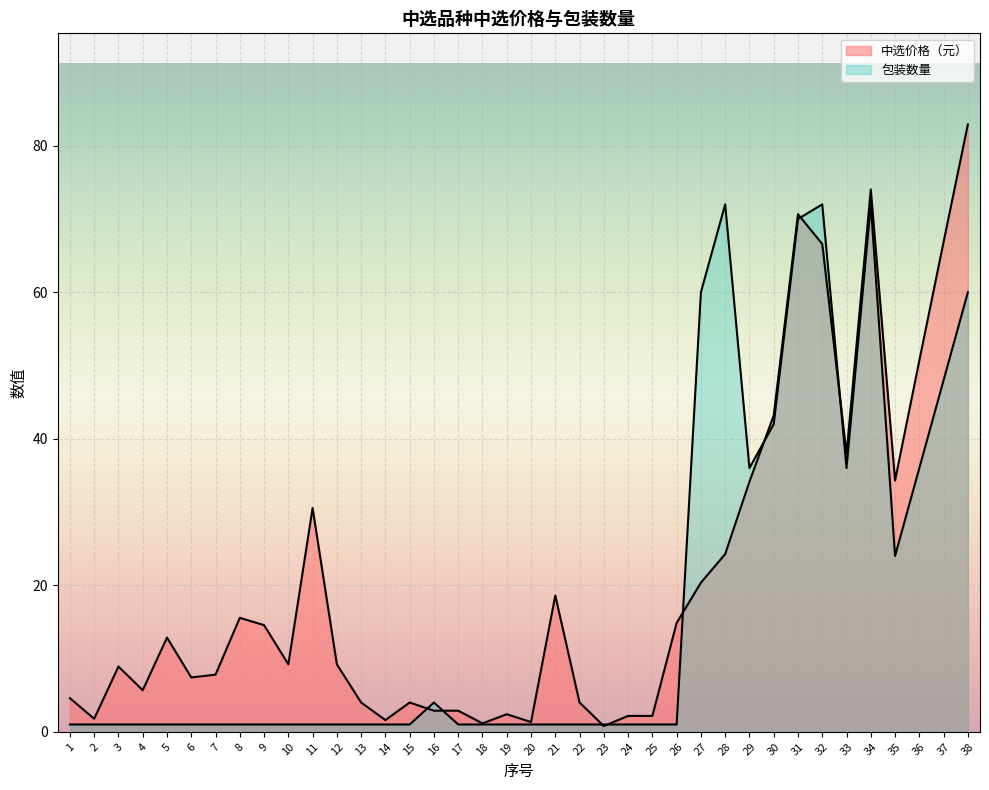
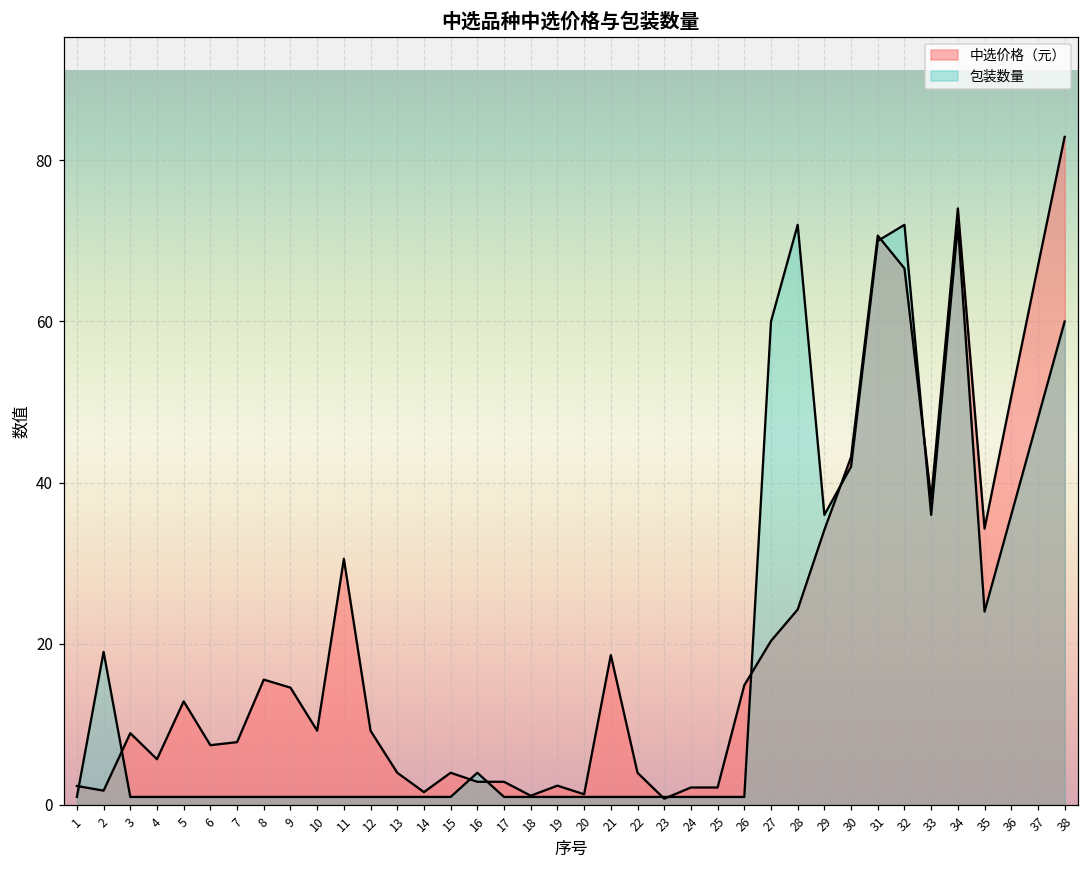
中选价格（元）, 1: 5 -> 2
包装数量, 2: 1 -> 19
